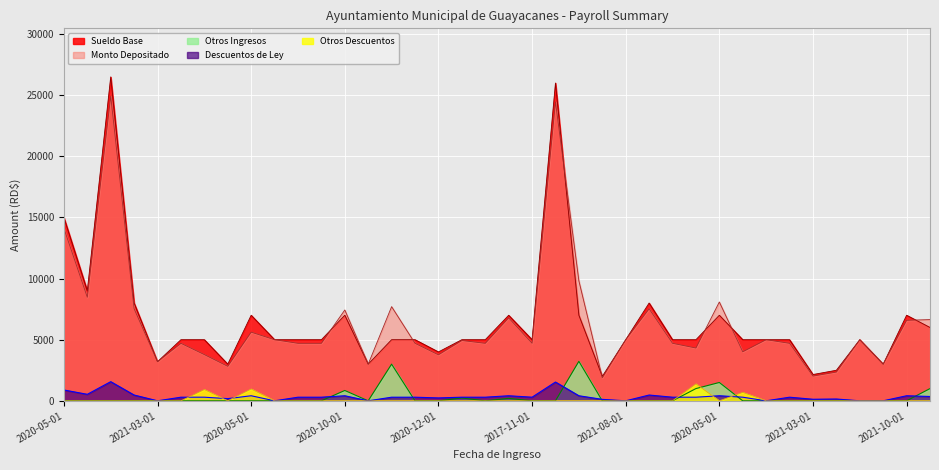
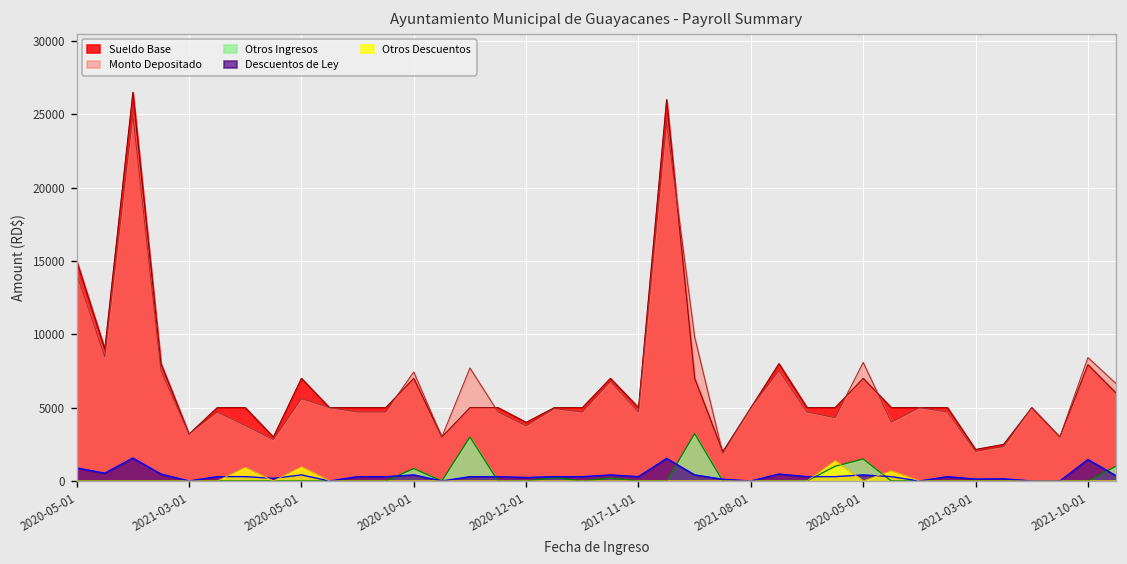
Sueldo Base, 2021-10-01: 7000 -> 7900
Monto Depositado, 2021-10-01: 6600 -> 8400
Descuentos de Ley, 2021-10-01: 400 -> 1500
